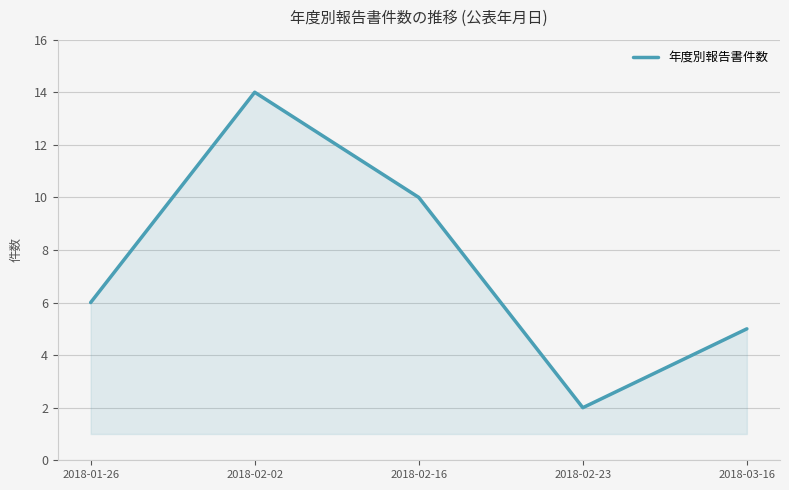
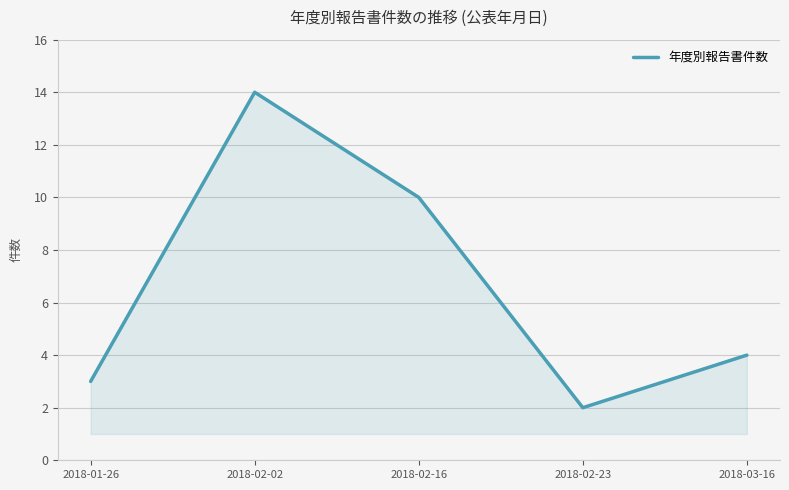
2018-01-26: 6 -> 3
2018-03-16: 5 -> 4
